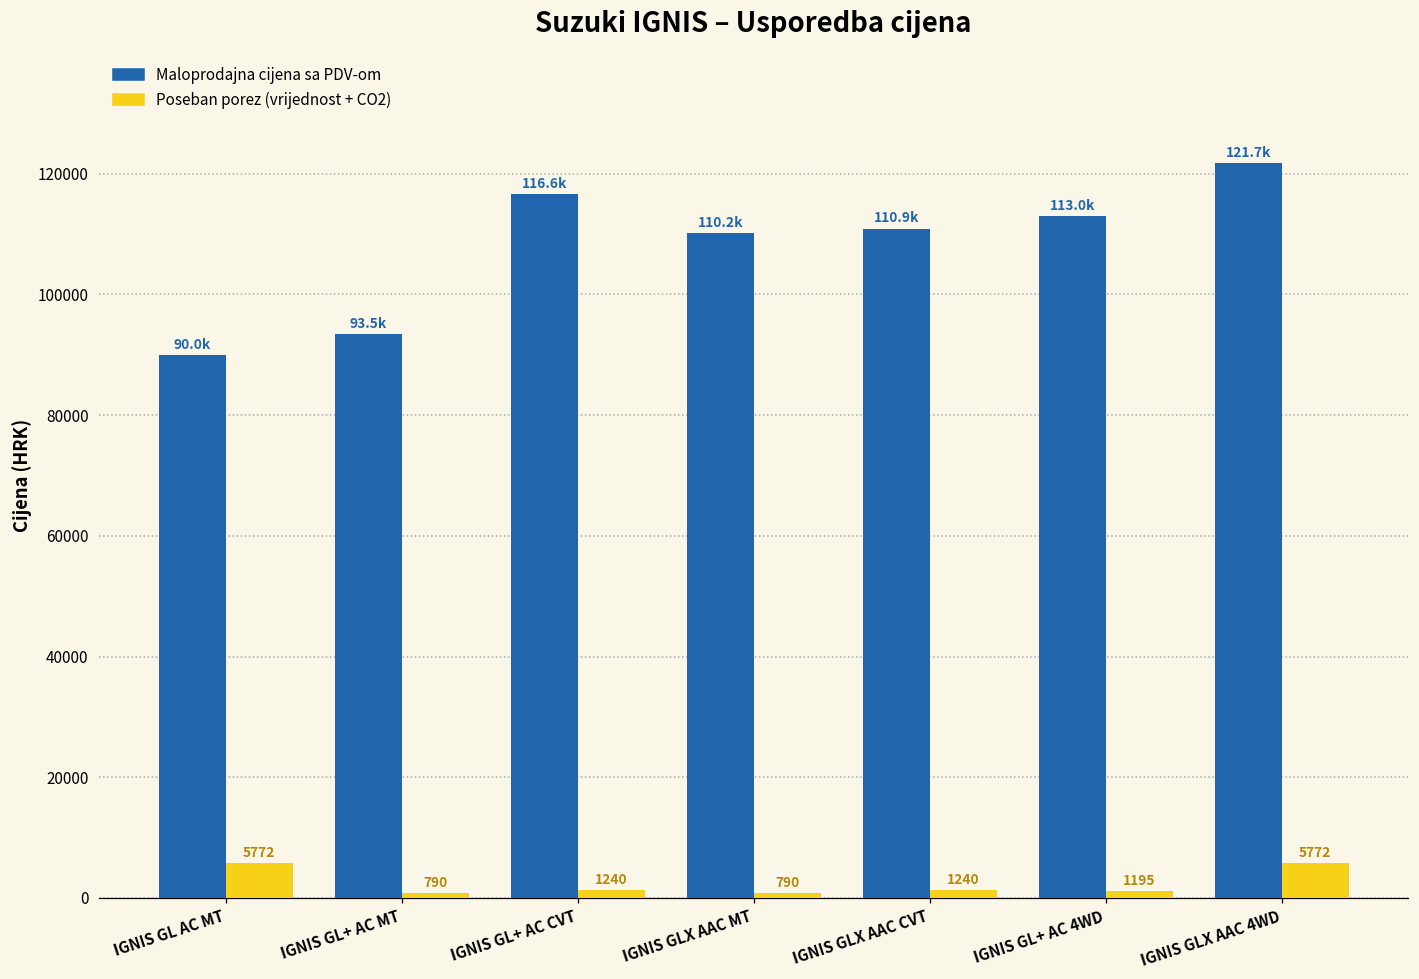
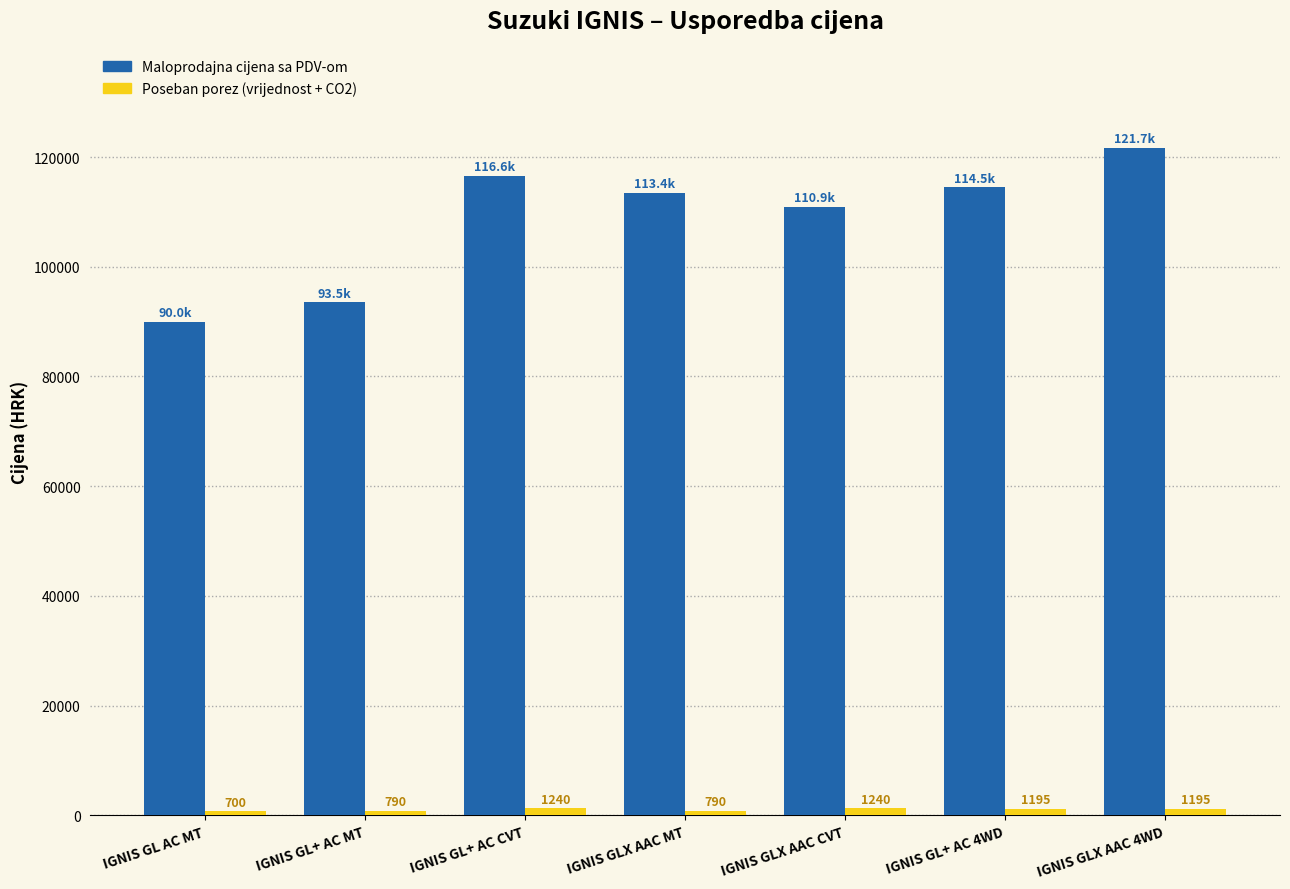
Poseban porez (vrijednost + CO2), IGNIS GL AC MT: 5772 -> 700
Maloprodajna cijena sa PDV-om, IGNIS GLX AAC MT: 110.2k -> 113.4k
Maloprodajna cijena sa PDV-om, IGNIS GL+ AC 4WD: 113.0k -> 114.5k
Poseban porez (vrijednost + CO2), IGNIS GLX AAC 4WD: 5772 -> 1195
